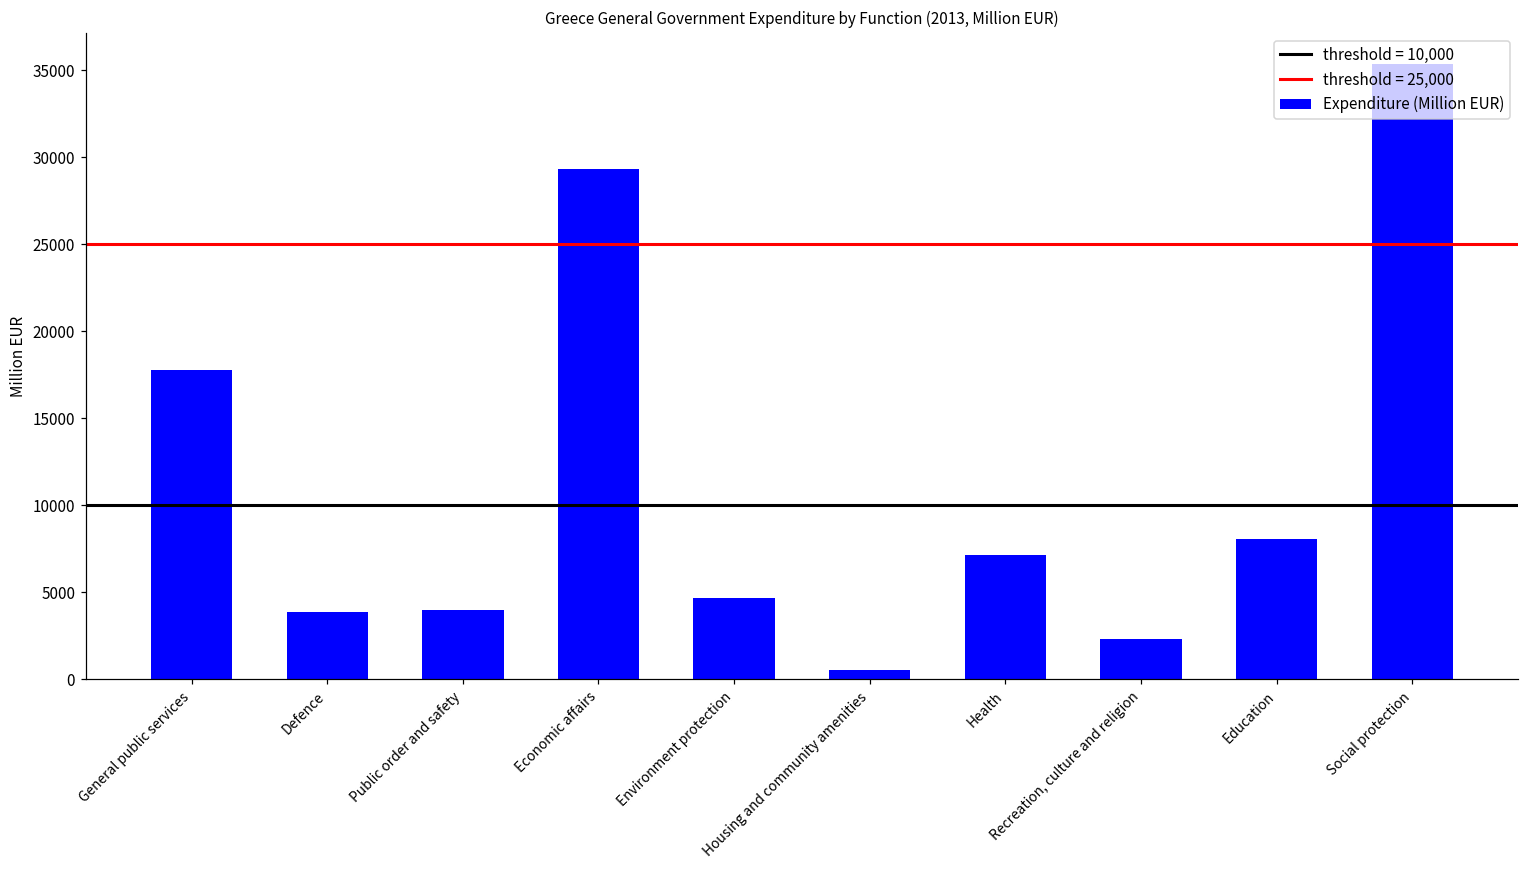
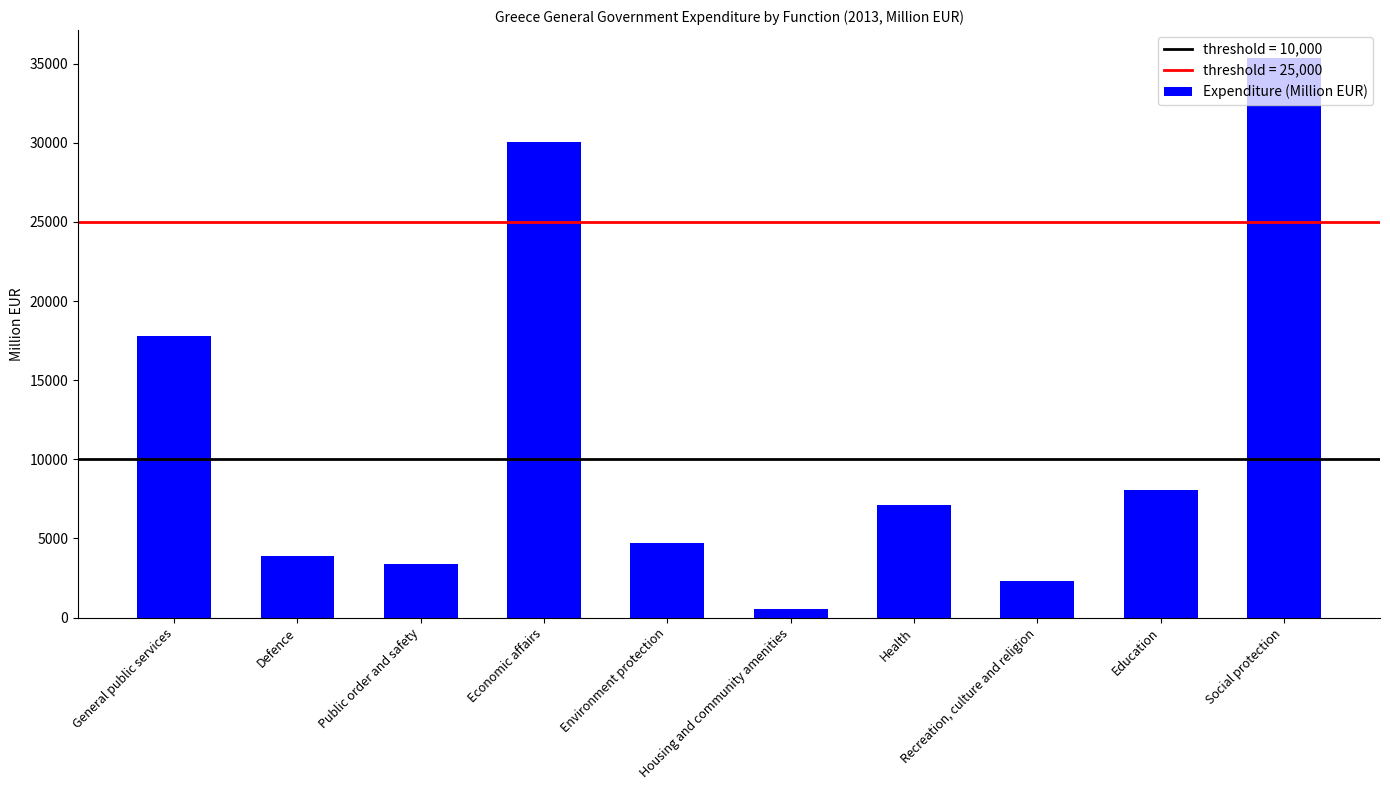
Public order and safety: 4000 -> 3400
Economic affairs: 29300 -> 30000
